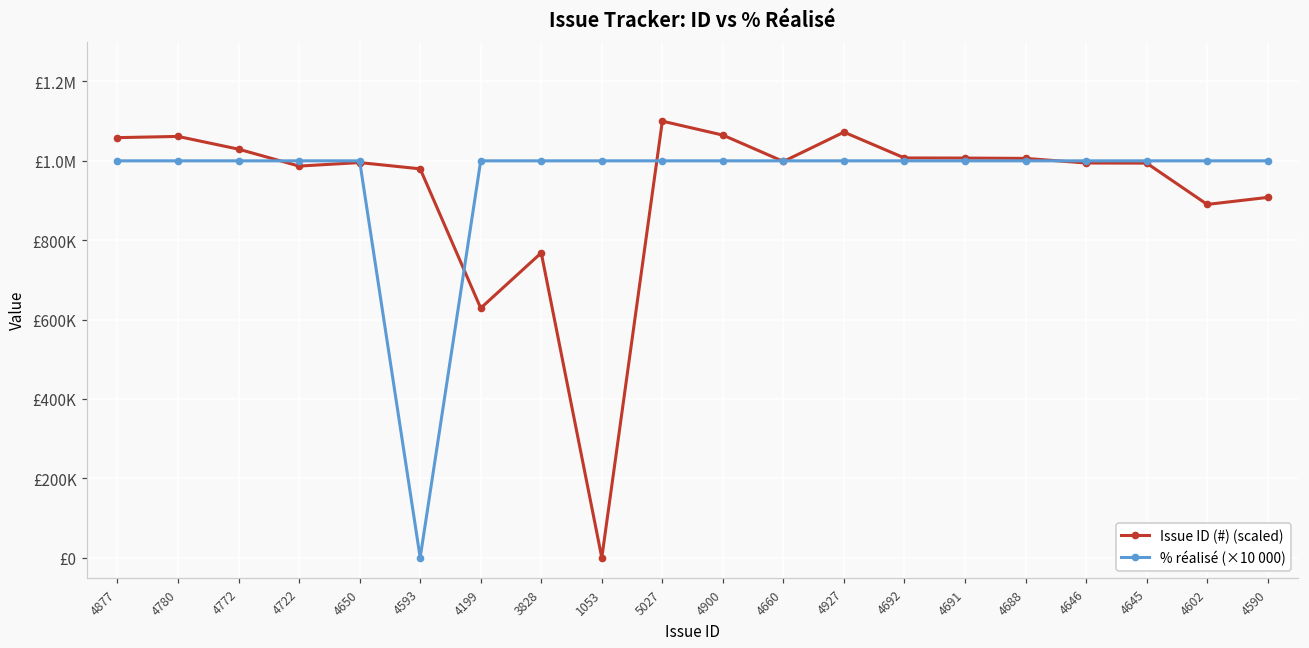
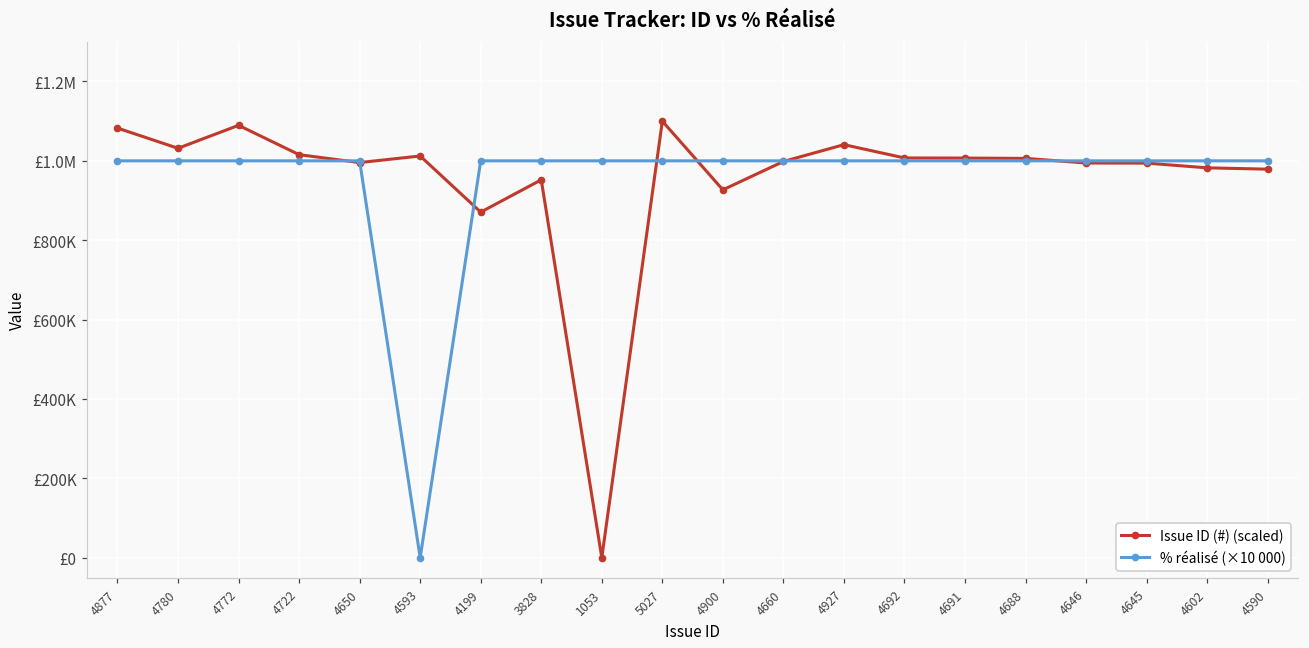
Issue ID (#) (scaled), 4877: £1060000 -> £1080000
Issue ID (#) (scaled), 4780: £1060000 -> £1030000
Issue ID (#) (scaled), 4772: £1030000 -> £1090000
Issue ID (#) (scaled), 4722: £990000 -> £1020000
Issue ID (#) (scaled), 4593: £980000 -> £1010000
Issue ID (#) (scaled), 4199: £630000 -> £870000
Issue ID (#) (scaled), 3828: £770000 -> £950000
Issue ID (#) (scaled), 4900: £1060000 -> £930000
Issue ID (#) (scaled), 4927: £1070000 -> £1040000
Issue ID (#) (scaled), 4602: £890000 -> £980000
Issue ID (#) (scaled), 4590: £910000 -> £980000
